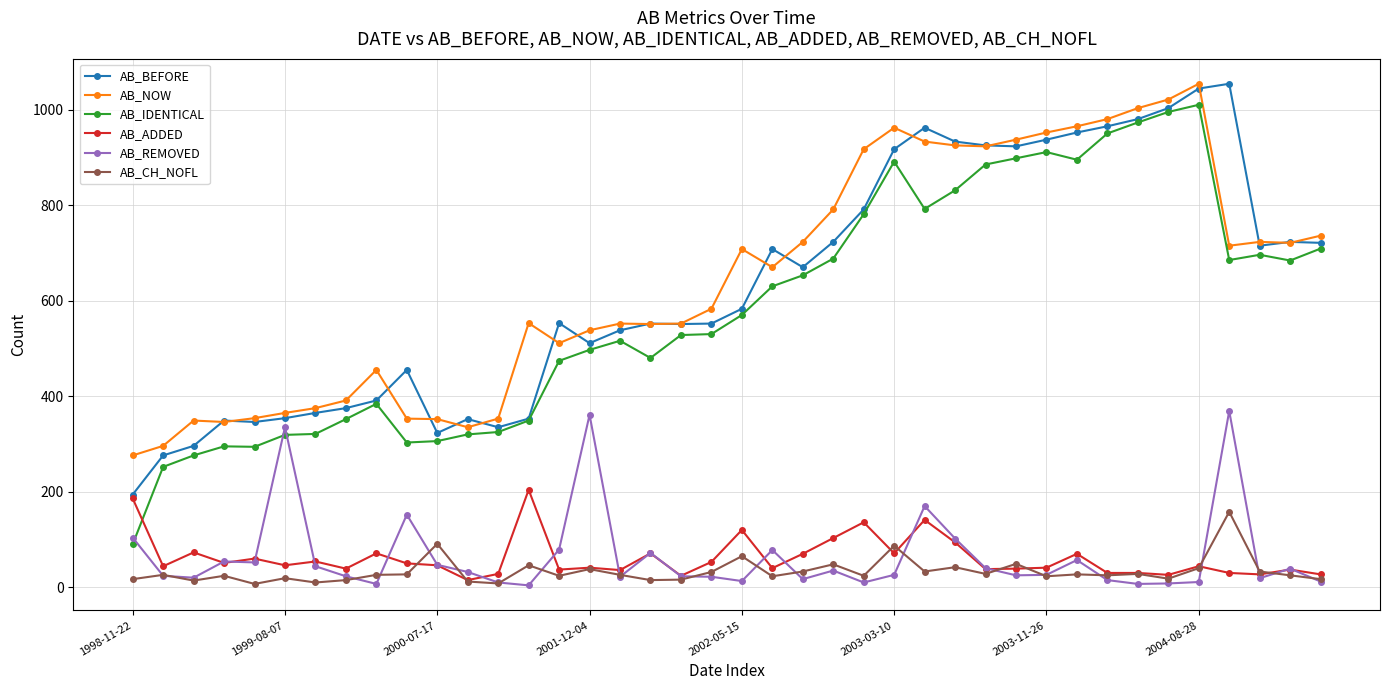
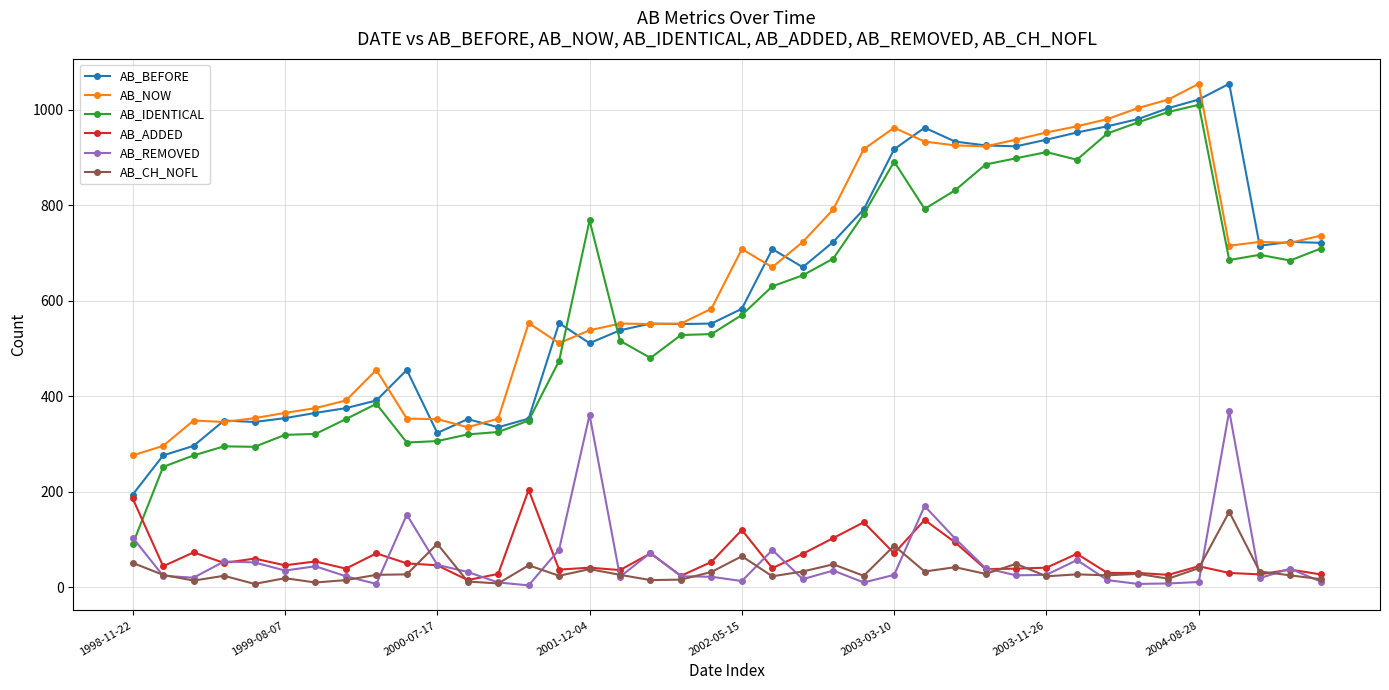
AB_CH_NOFL, 1998-11-22: 20 -> 50
AB_REMOVED, 1999-08-07: 340 -> 40
AB_IDENTICAL, 2001-12-04: 500 -> 770
AB_BEFORE, 2004-08-28: 1040 -> 1020
